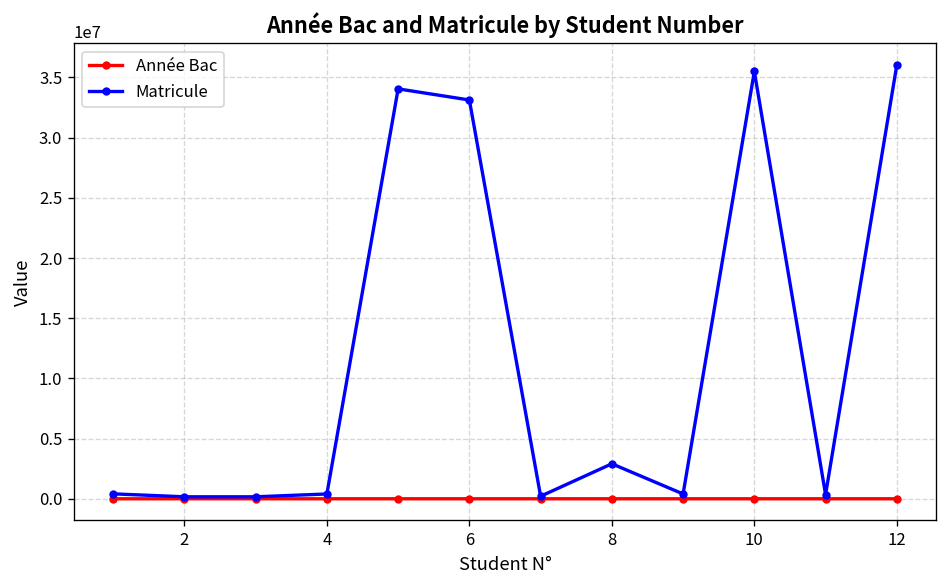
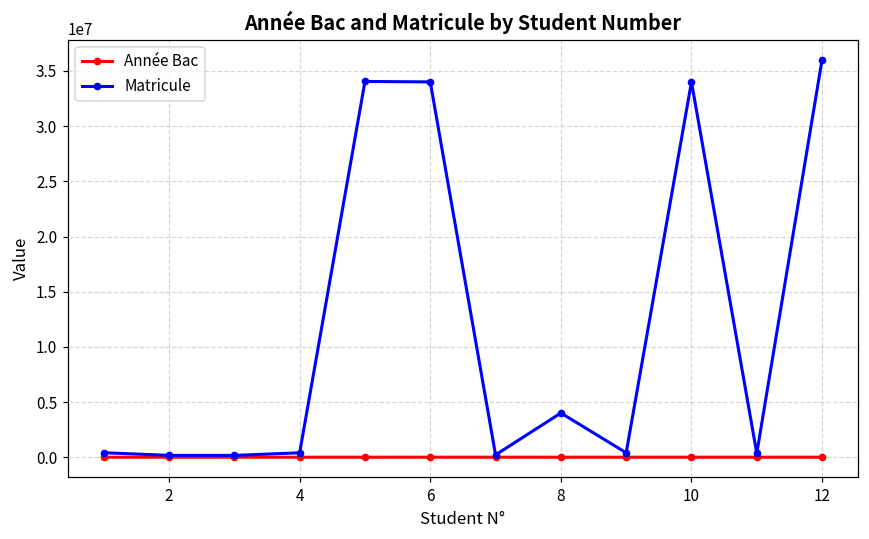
Matricule, 6: 33100000 -> 34000000
Matricule, 8: 2900000 -> 4000000
Matricule, 10: 35500000 -> 34000000
